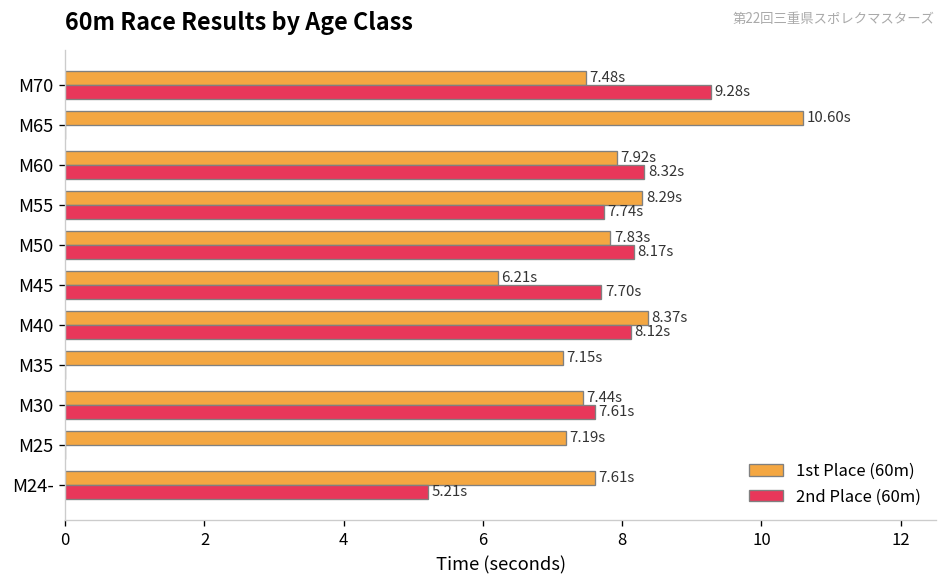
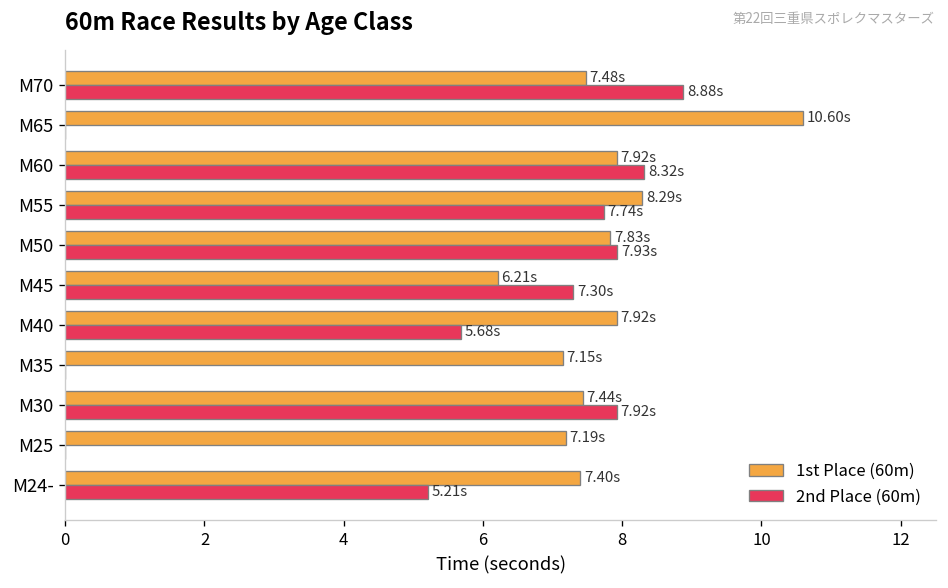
2nd Place (60m), M70: 9.28s -> 8.88s
2nd Place (60m), M50: 8.17s -> 7.93s
2nd Place (60m), M45: 7.70s -> 7.30s
1st Place (60m), M40: 8.37s -> 7.92s
2nd Place (60m), M40: 8.12s -> 5.68s
2nd Place (60m), M30: 7.61s -> 7.92s
1st Place (60m), M24-: 7.61s -> 7.40s
